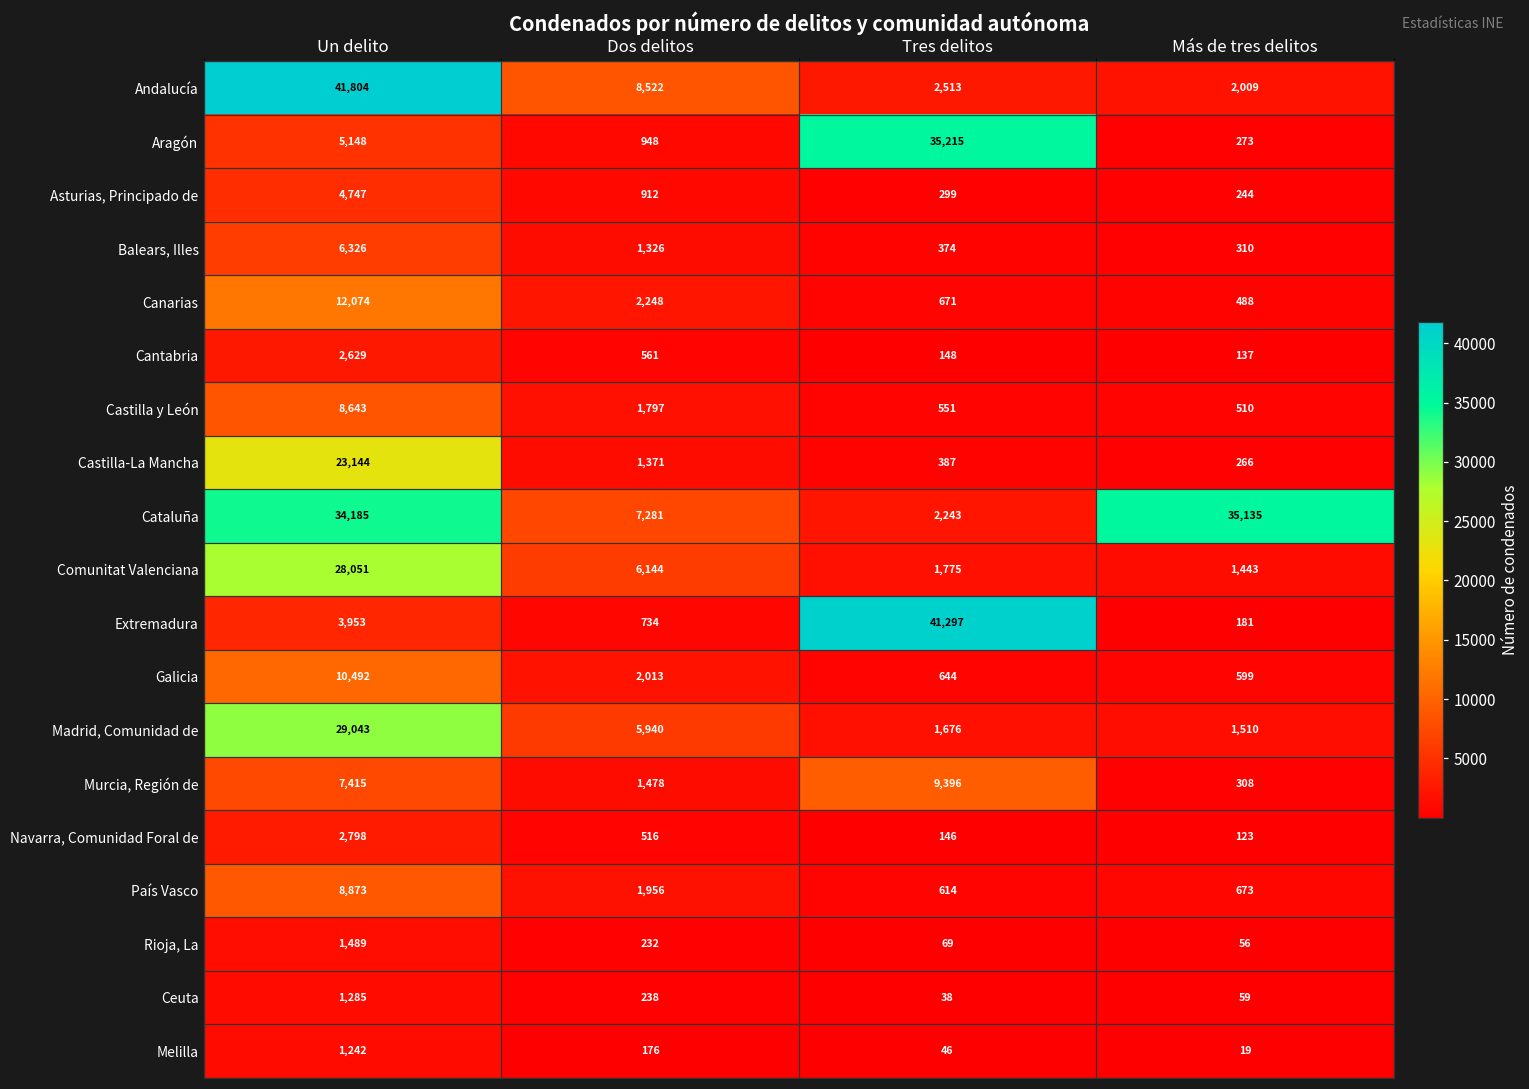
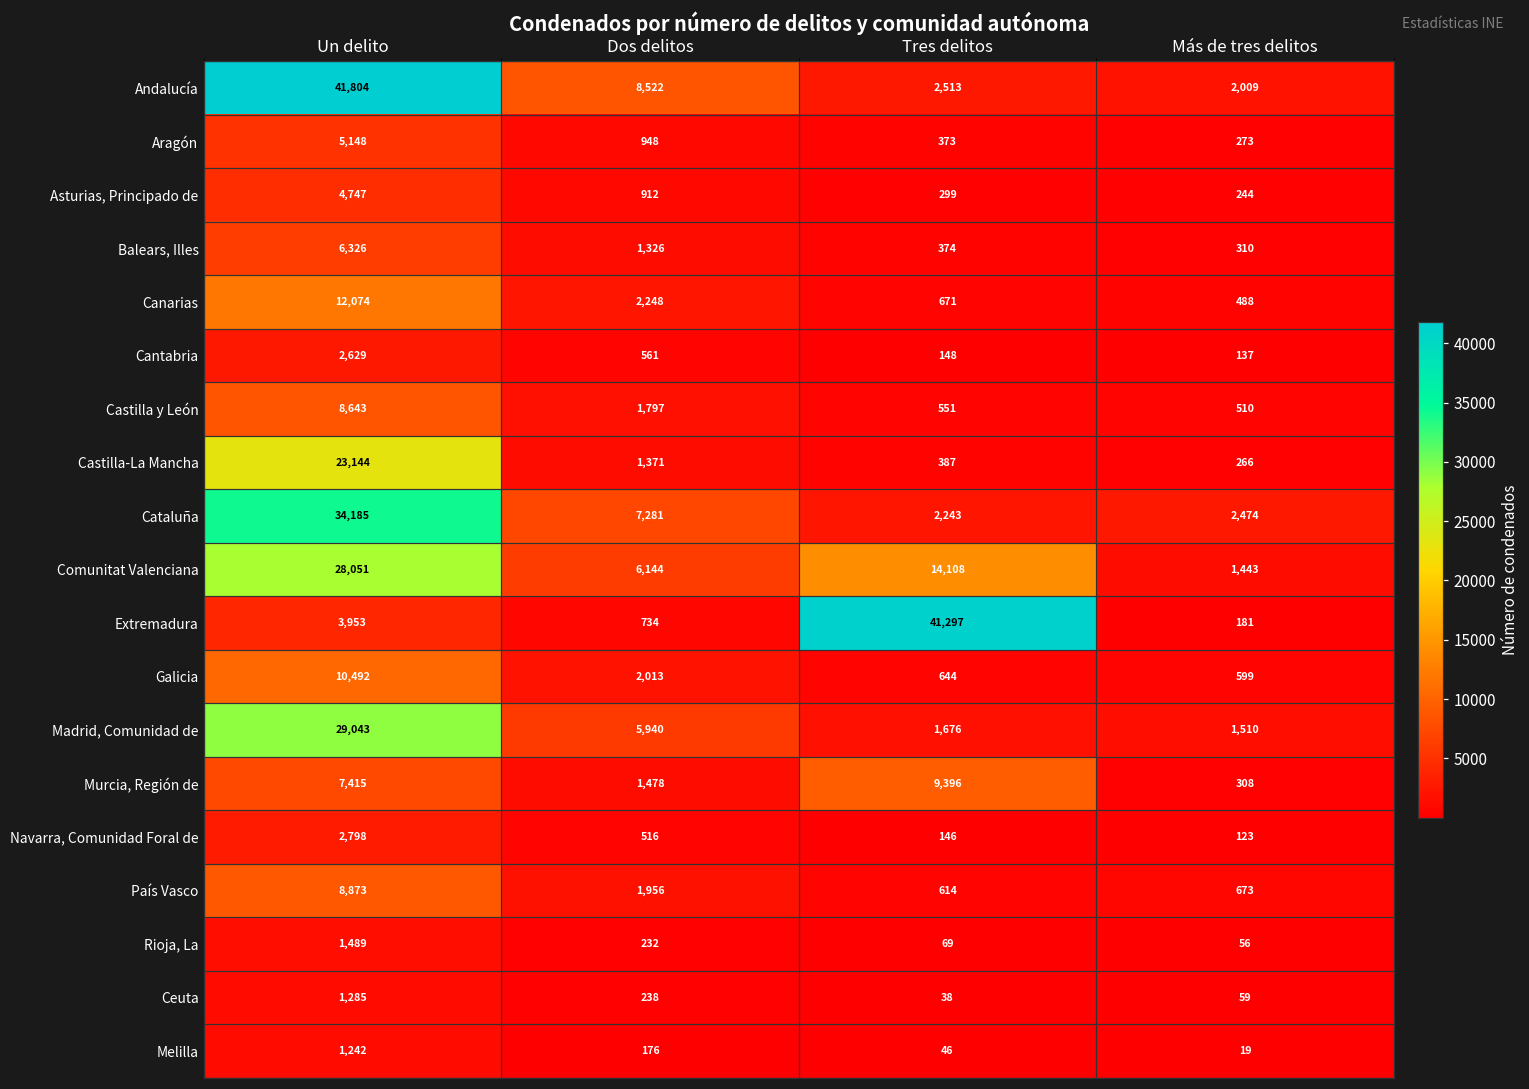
Aragón, Tres delitos: 35,215 -> 373
Cataluña, Más de tres delitos: 35,135 -> 2,474
Comunitat Valenciana, Tres delitos: 1,775 -> 14,108
